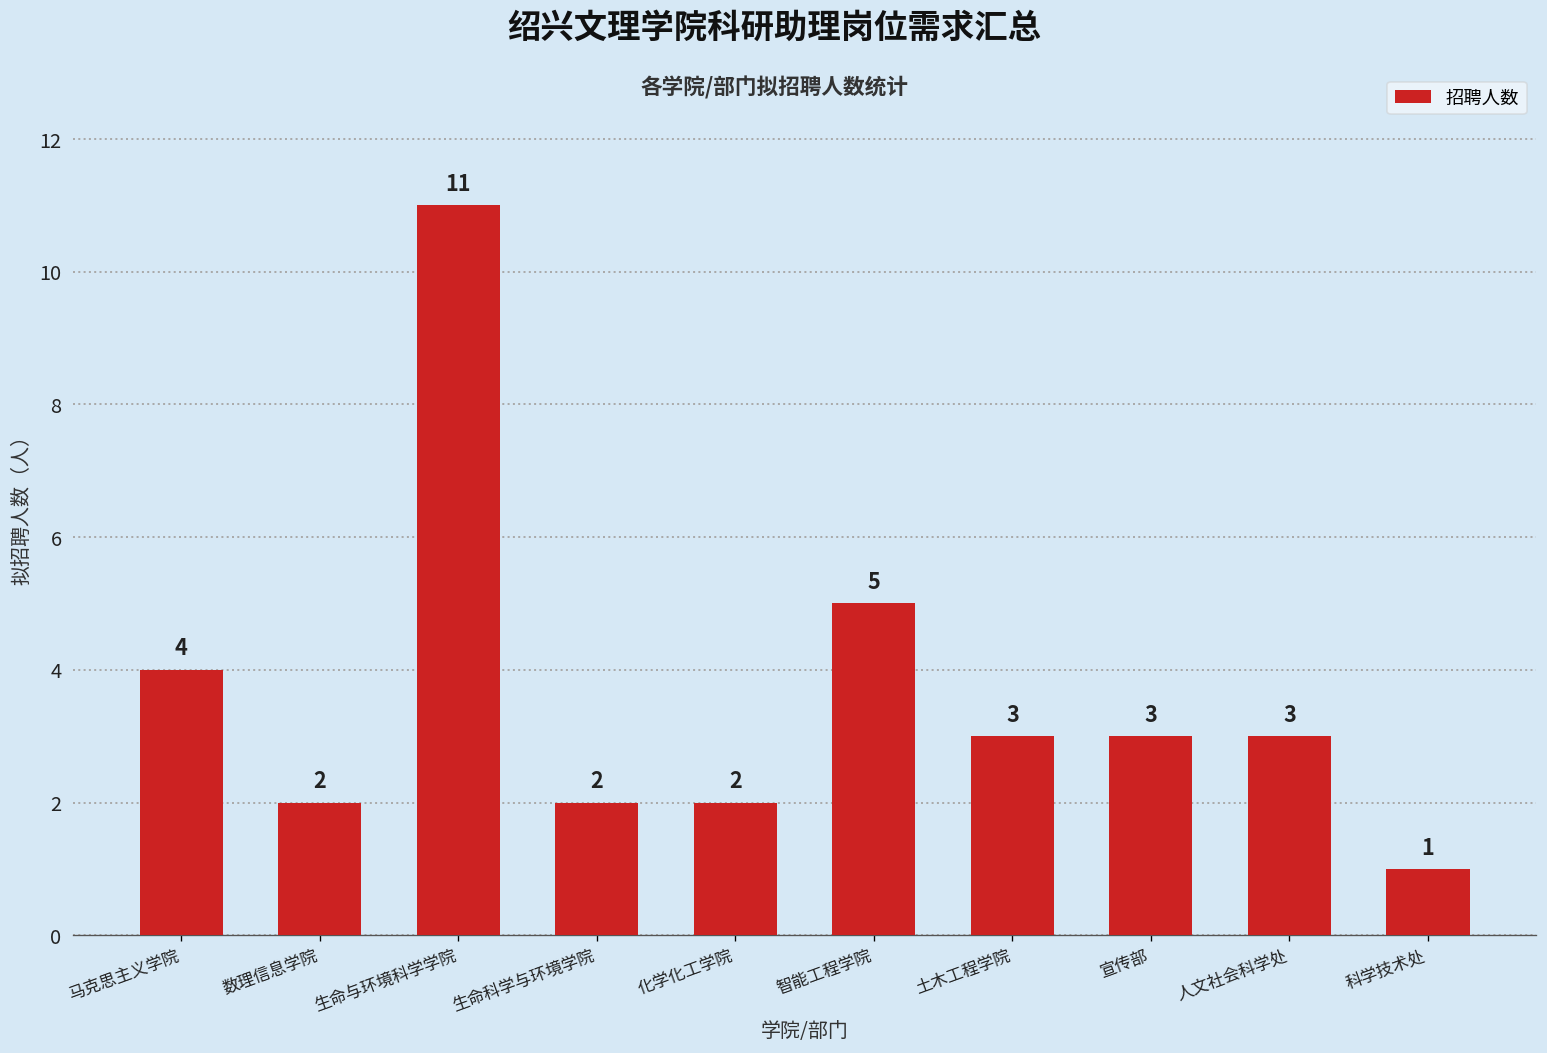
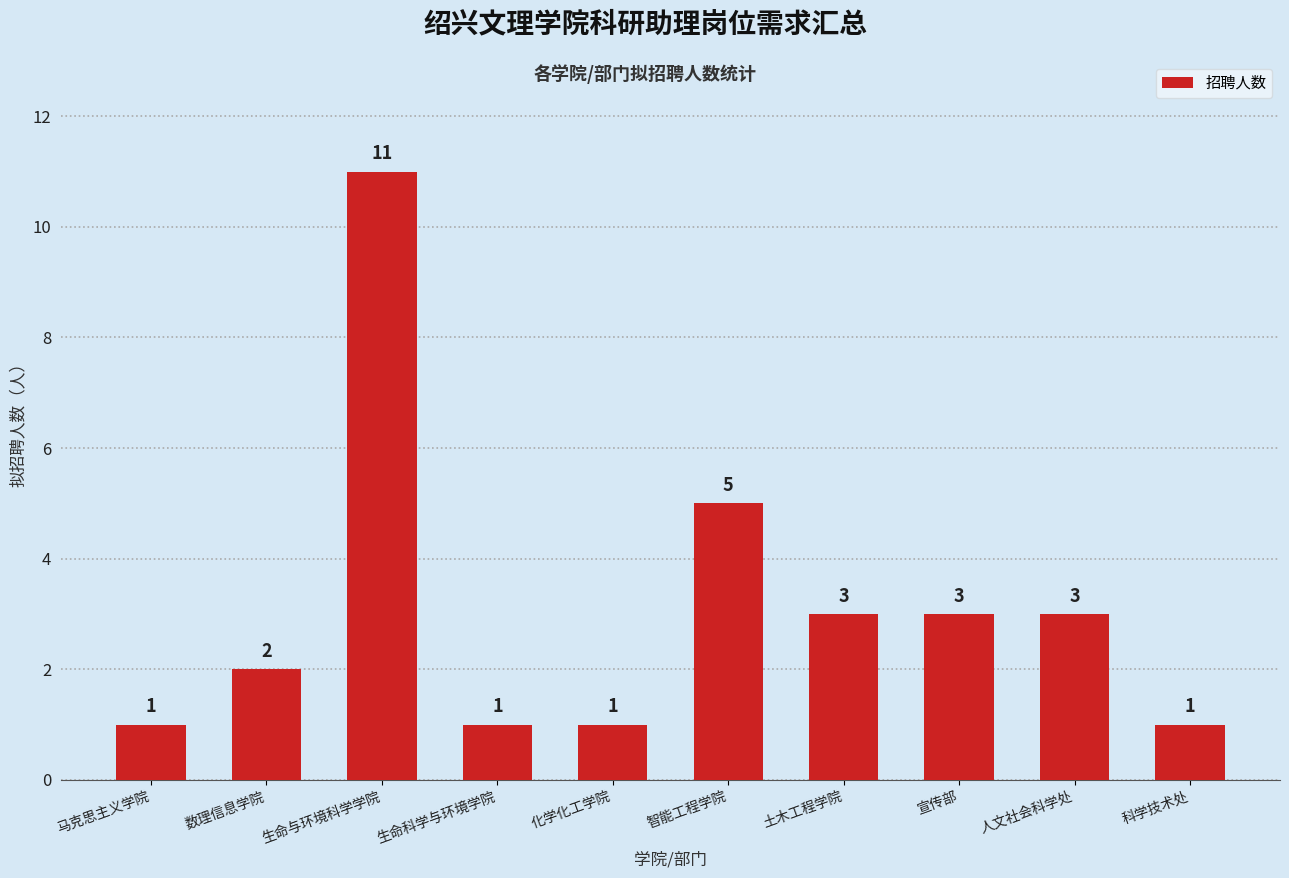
马克思主义学院: 4 -> 1
生命科学与环境学院: 2 -> 1
化学化工学院: 2 -> 1
